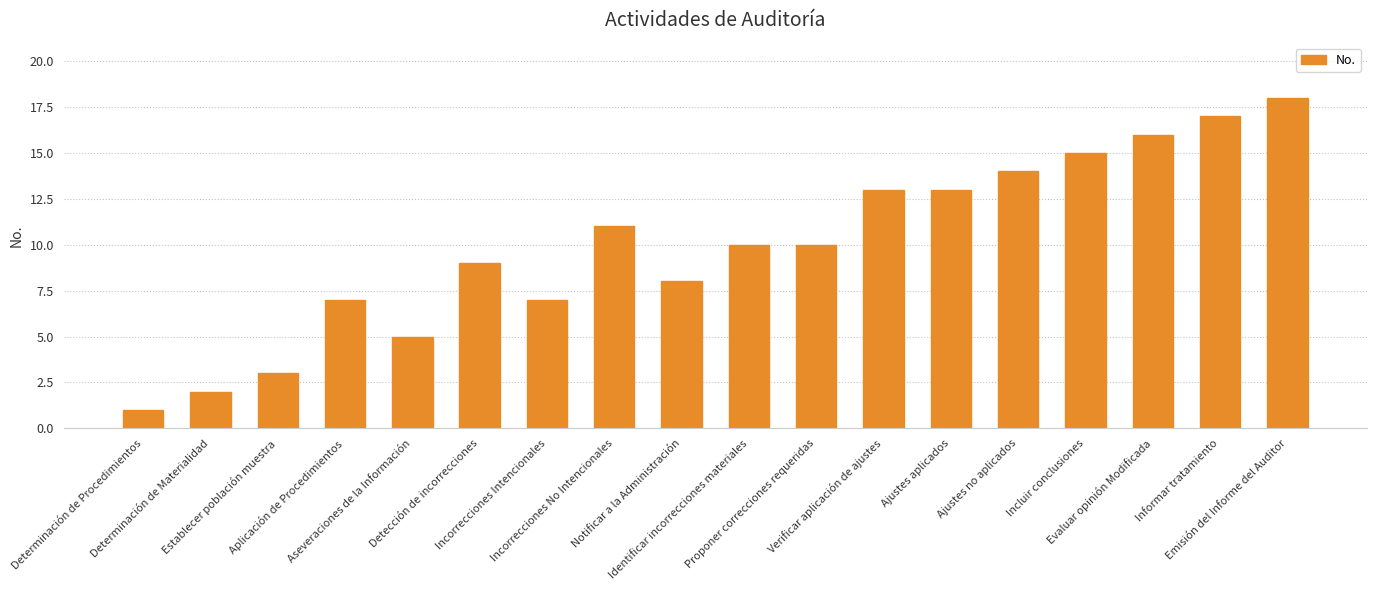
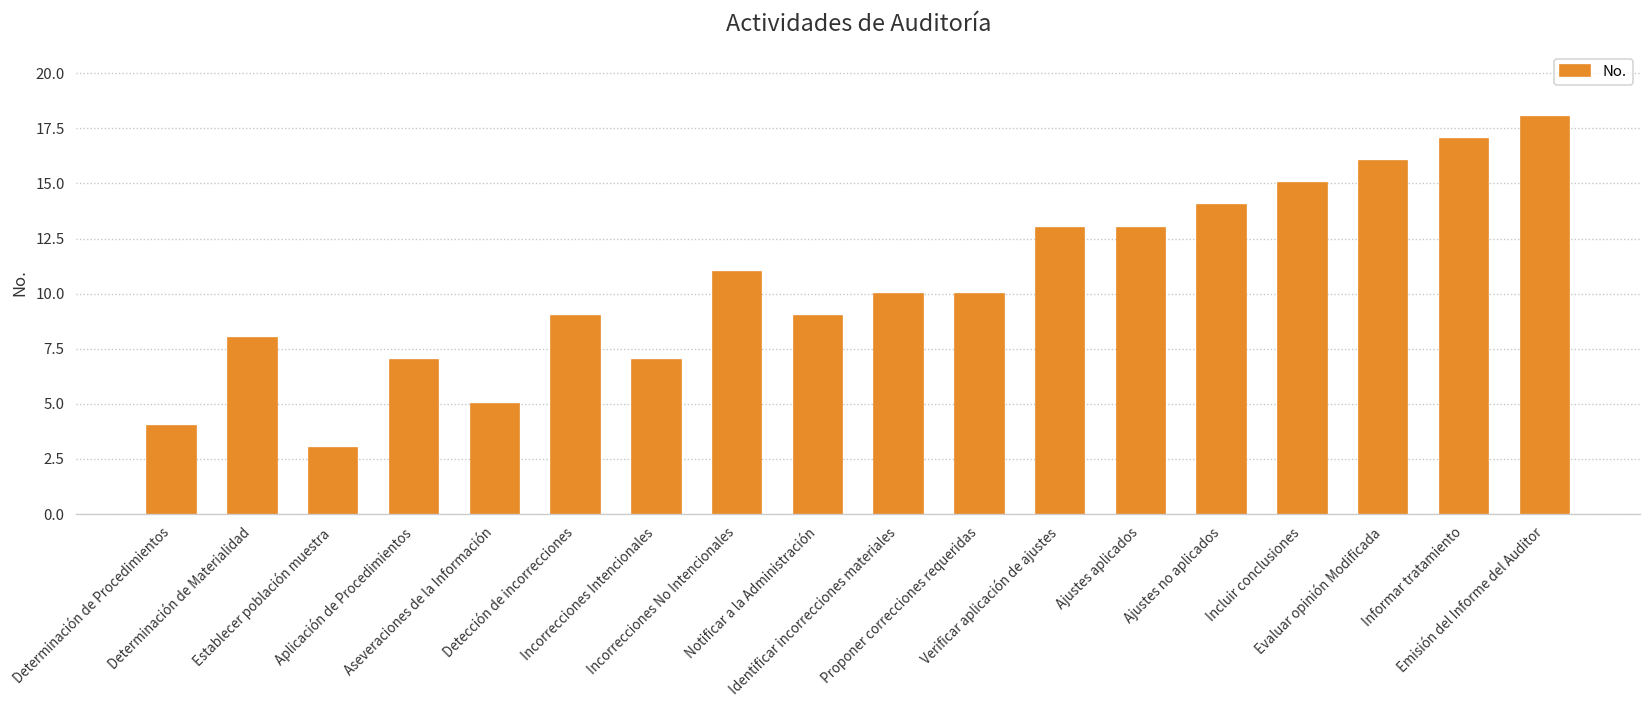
Determinación de Procedimientos: 1 -> 4
Determinación de Materialidad: 2 -> 8
Notificar a la Administración: 8 -> 9
